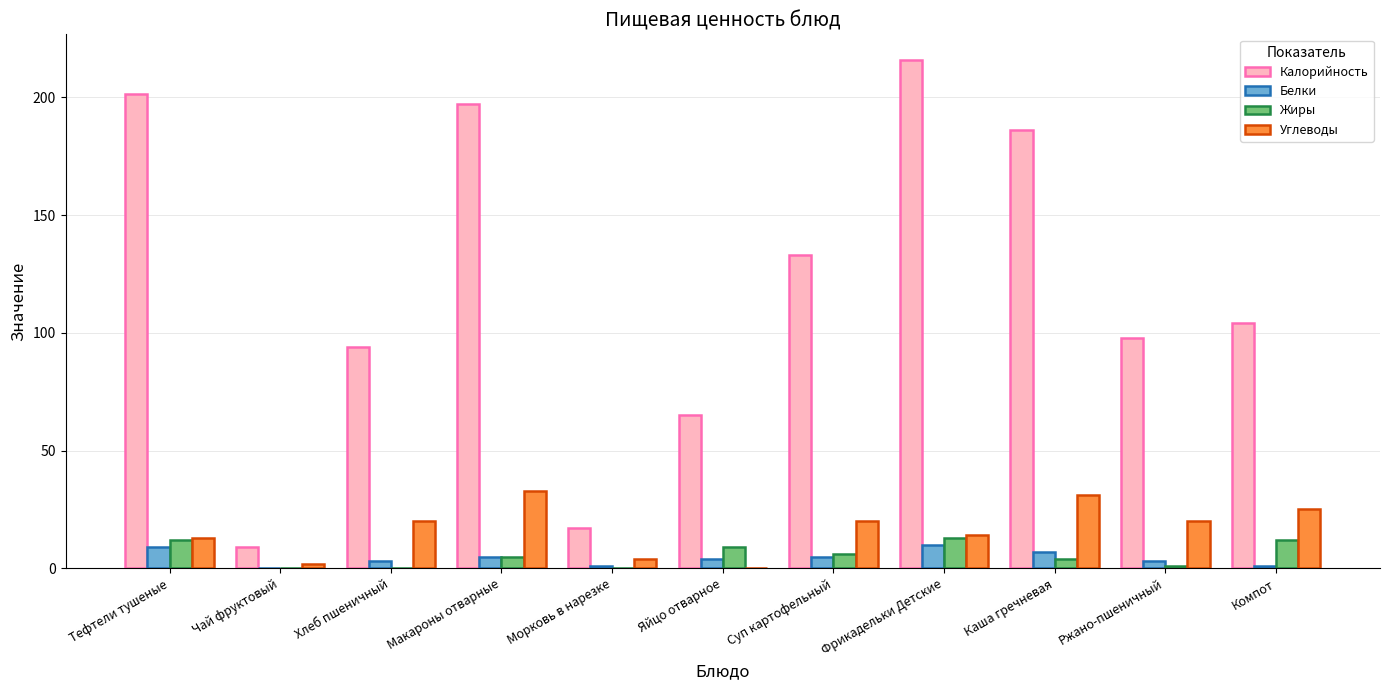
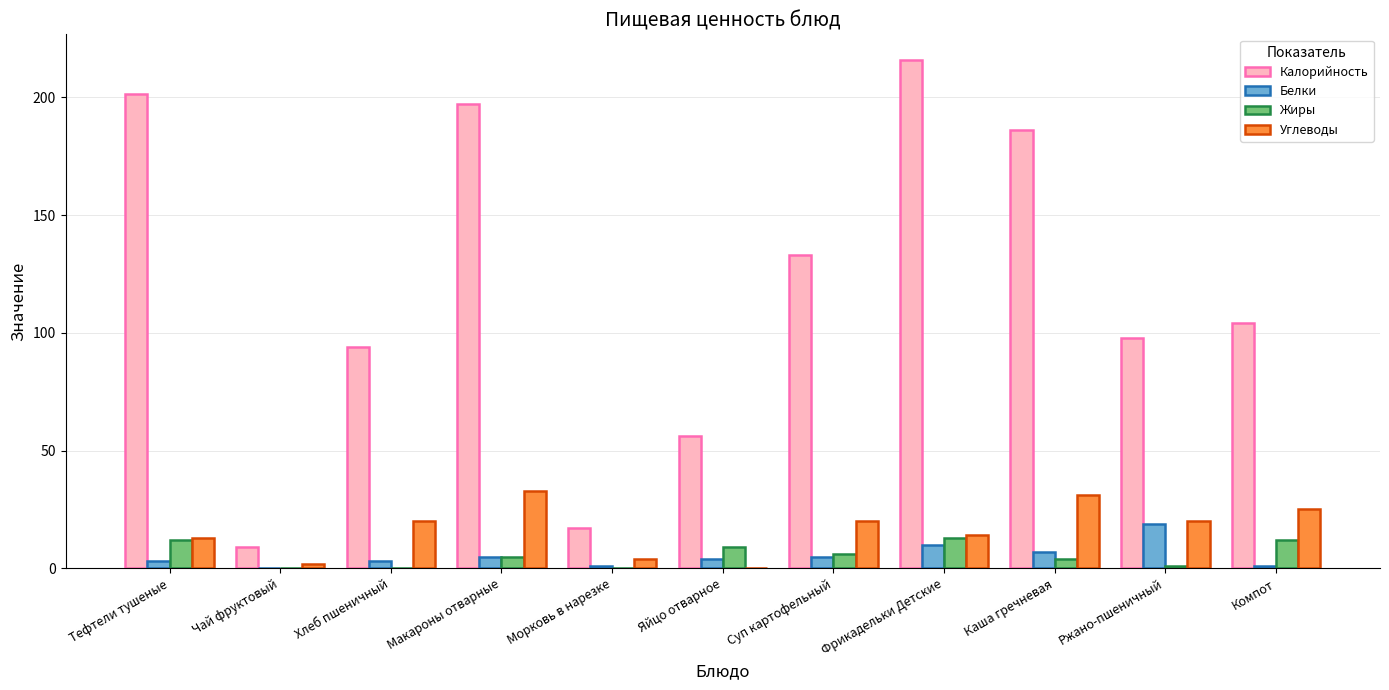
Белки, Тефтели тушеные: 9 -> 3
Калорийность, Яйцо отварное: 65 -> 56
Белки, Ржано-пшеничный: 3 -> 19
